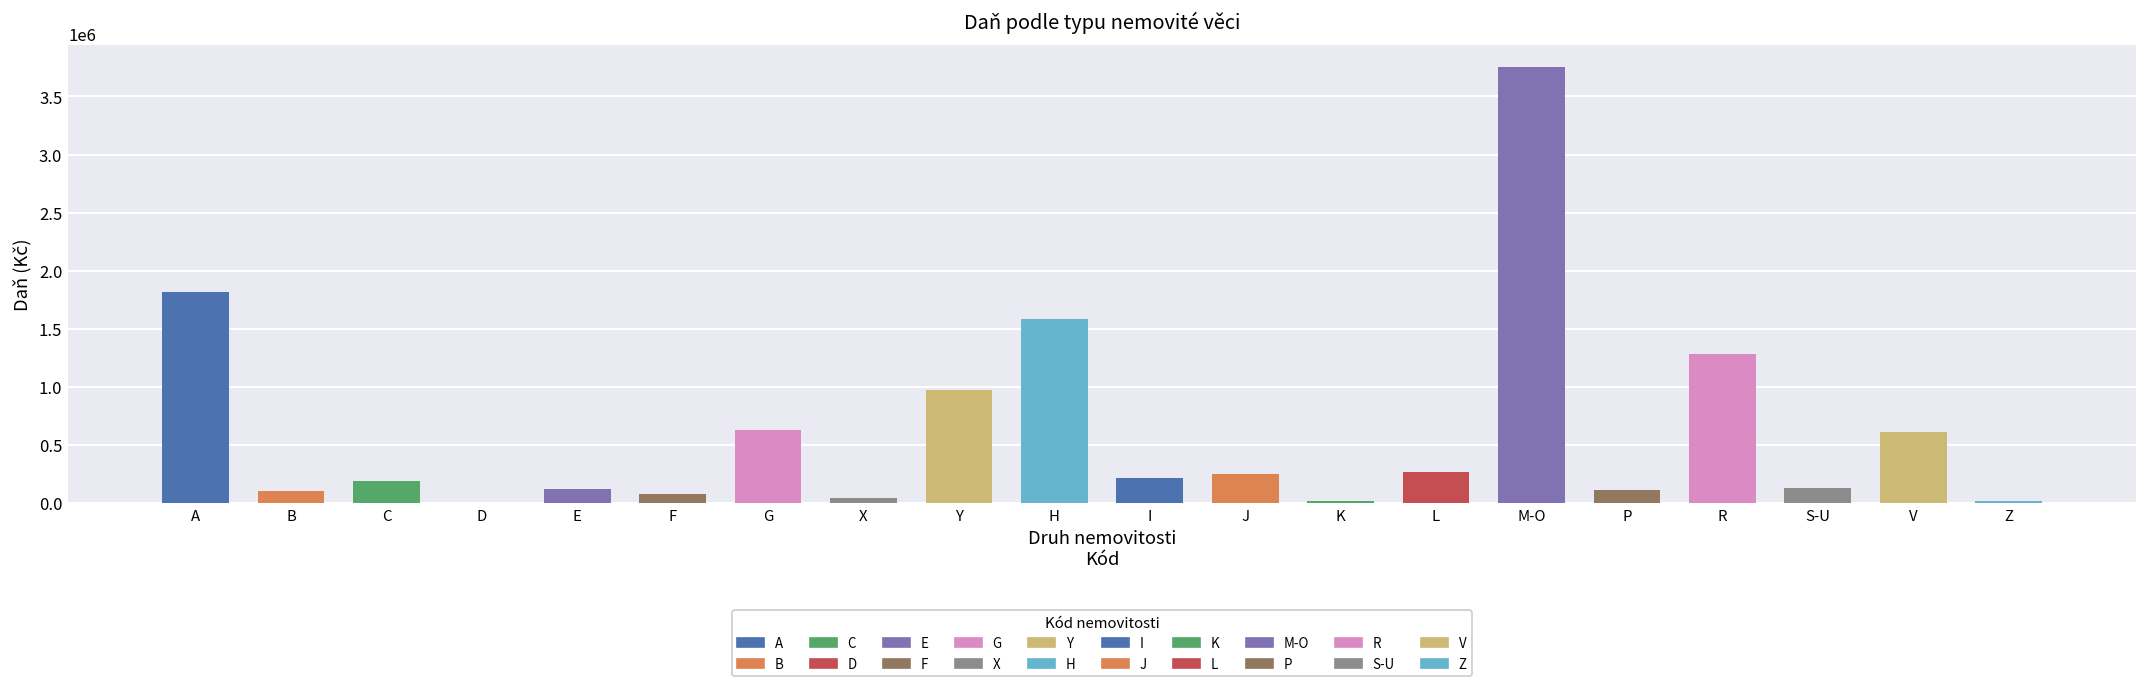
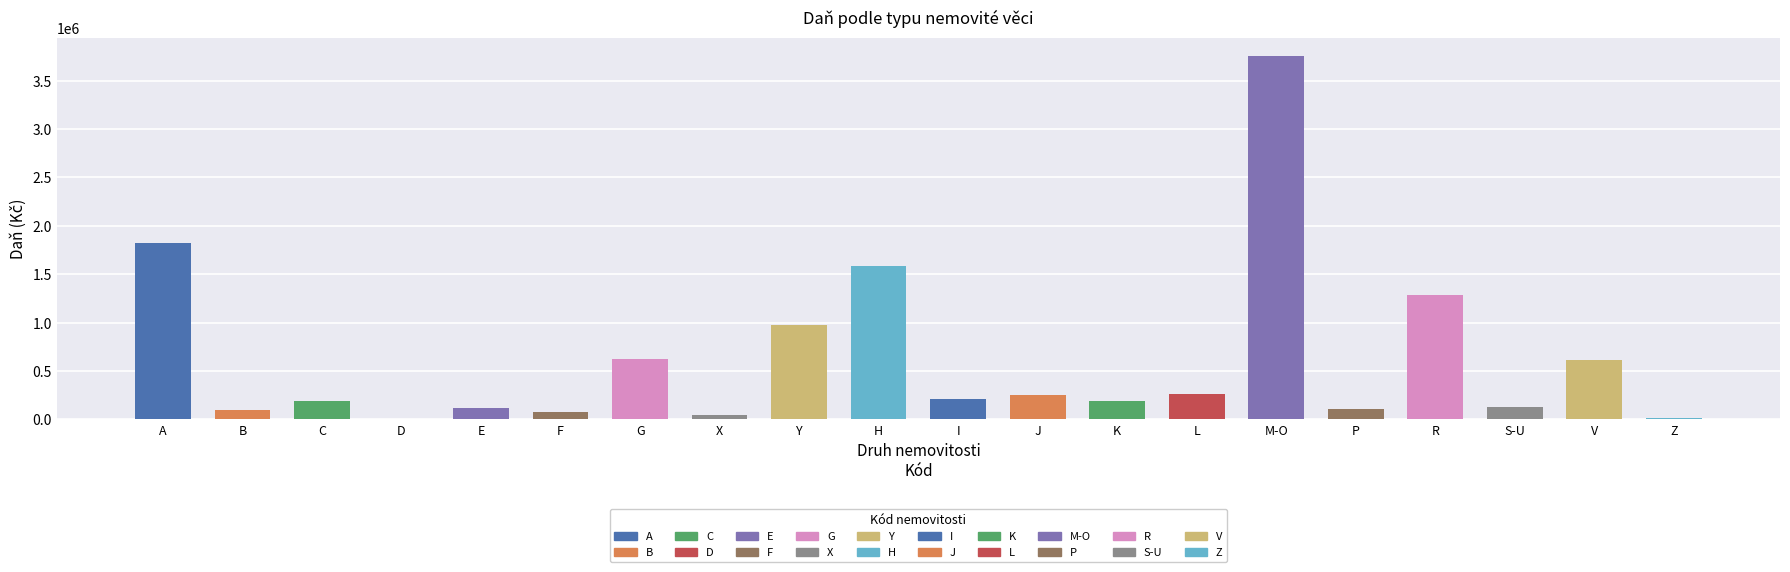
K: 0 -> 200000
